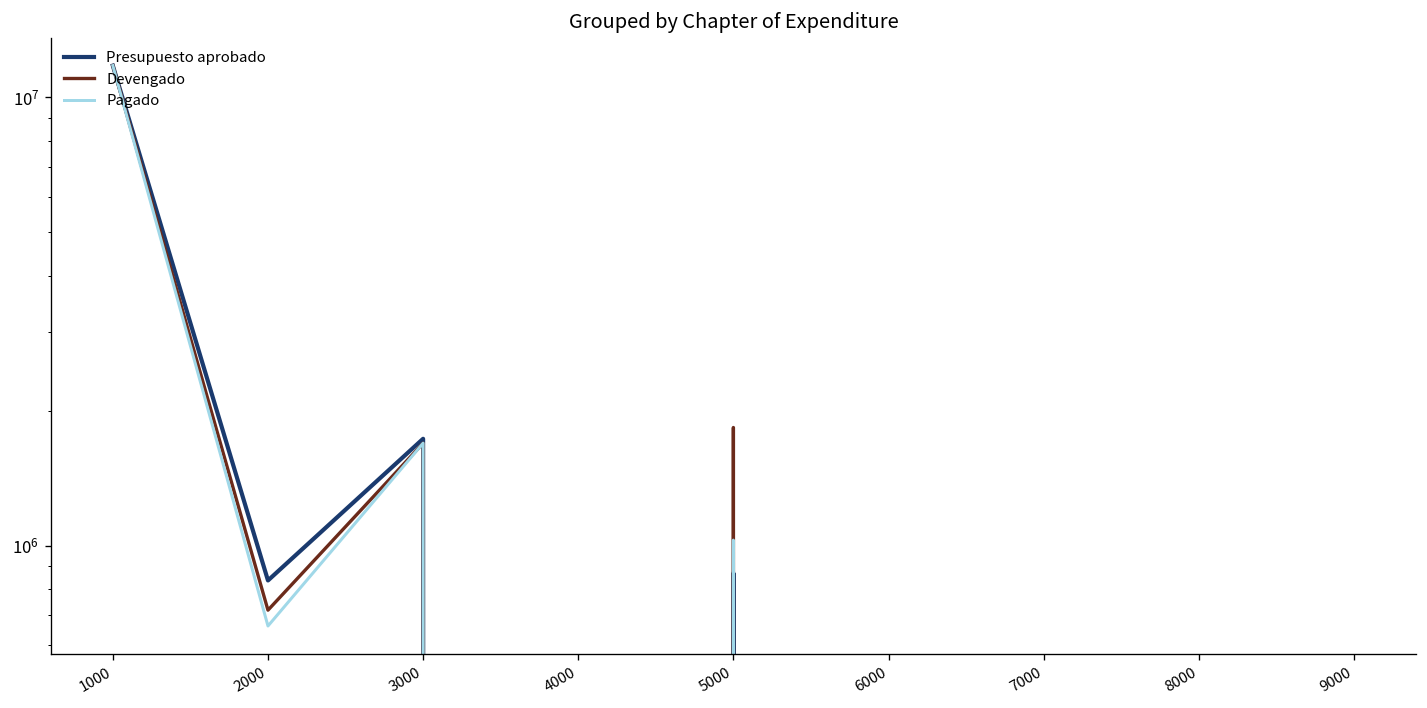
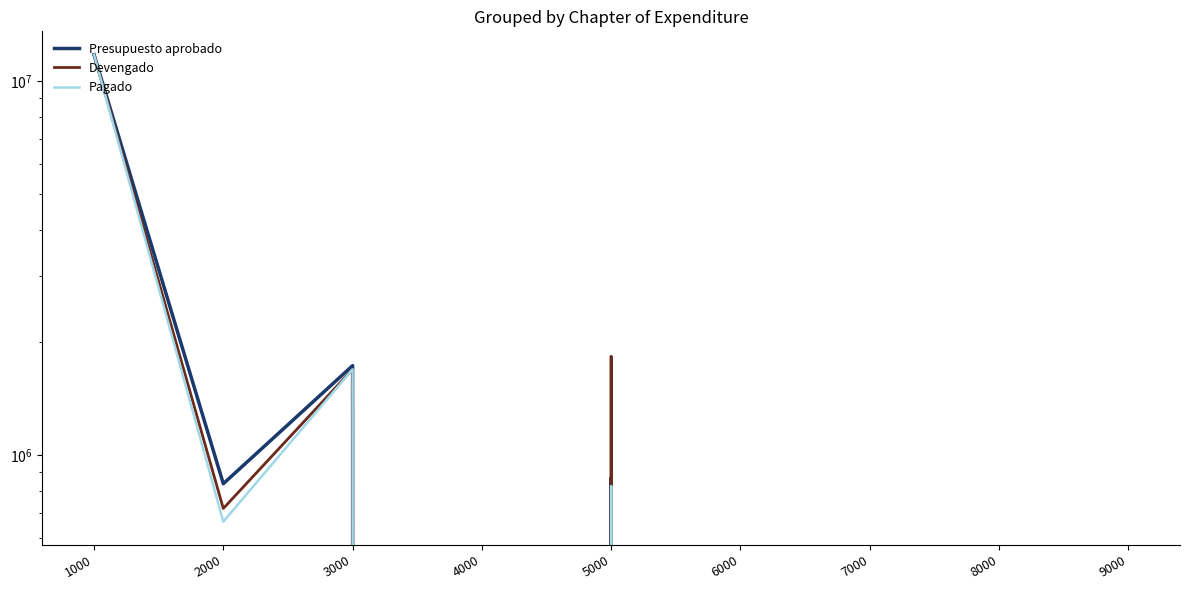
Pagado, 5000: 1030000 -> 830000
